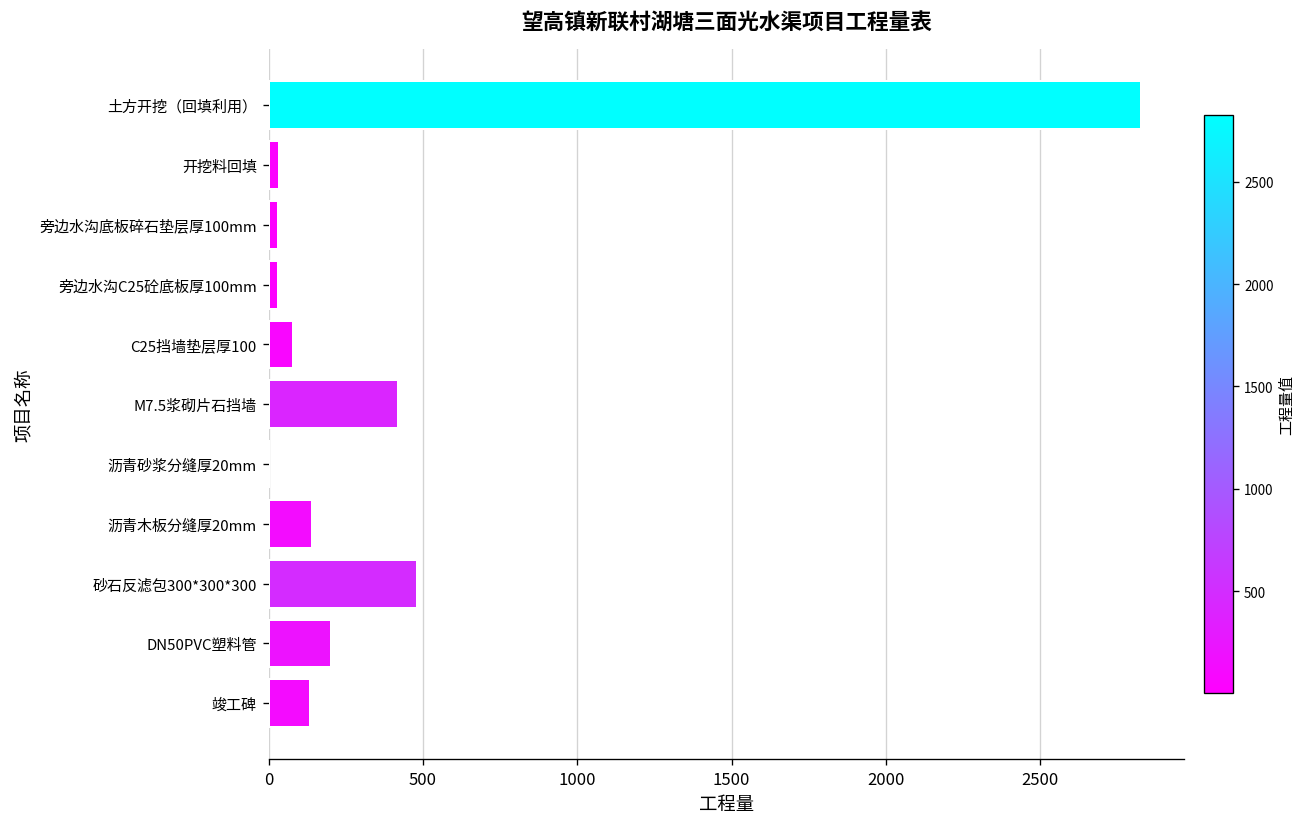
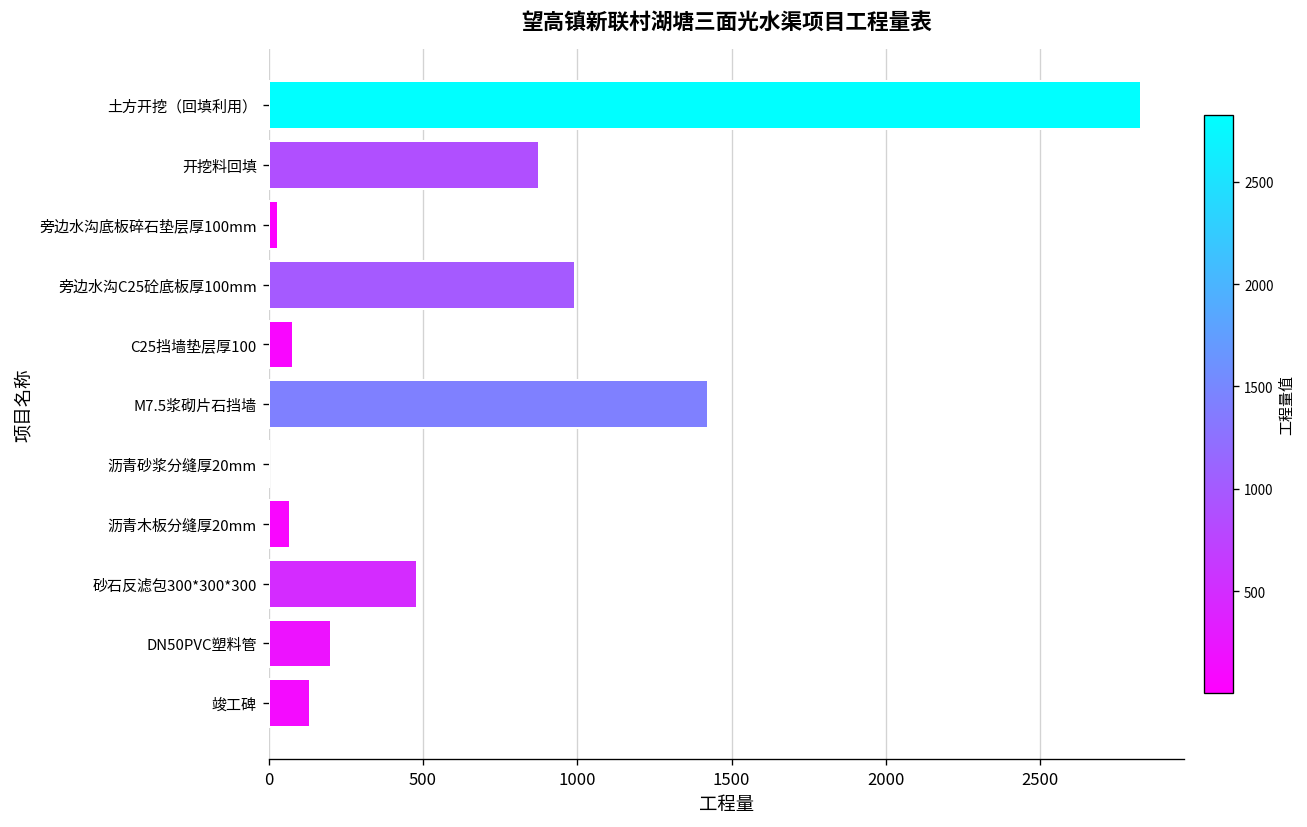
开挖料回填: 40 -> 870
旁边水沟C25砼底板厚100mm: 30 -> 990
M7.5浆砌片石挡墙: 420 -> 1420
沥青木板分缝厚20mm: 140 -> 70
